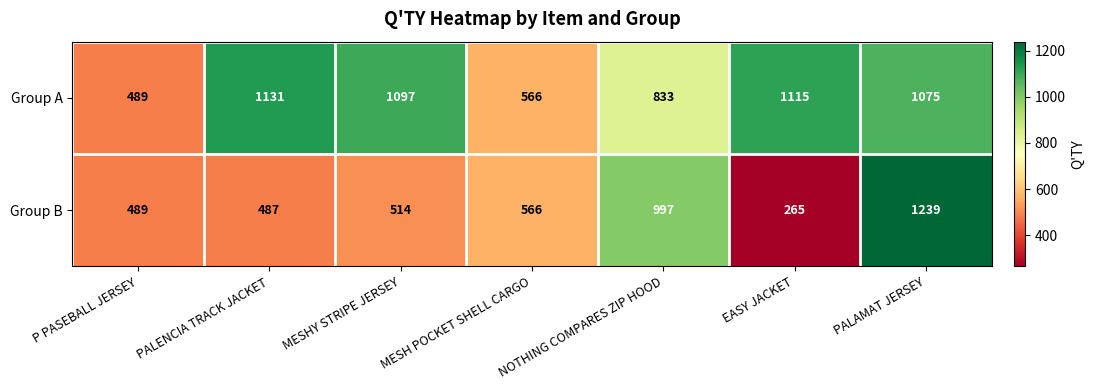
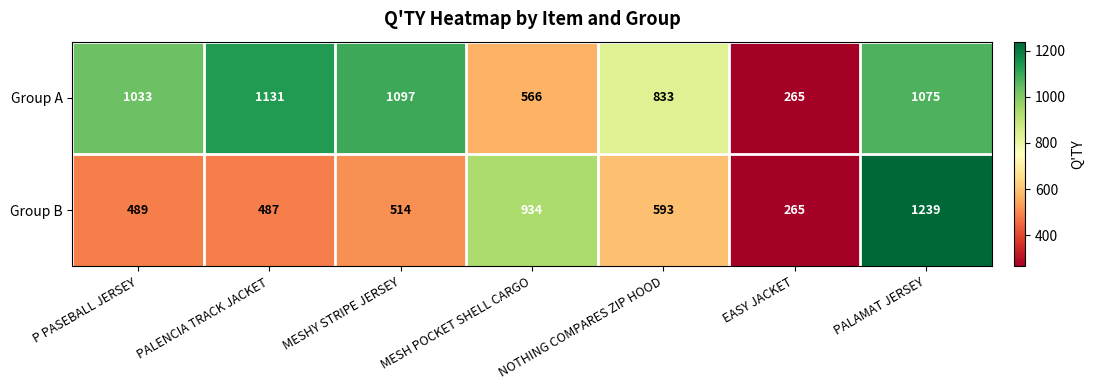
Group A, P PASEBALL JERSEY: 489 -> 1033
Group A, EASY JACKET: 1115 -> 265
Group B, MESH POCKET SHELL CARGO: 566 -> 934
Group B, NOTHING COMPARES ZIP HOOD: 997 -> 593
